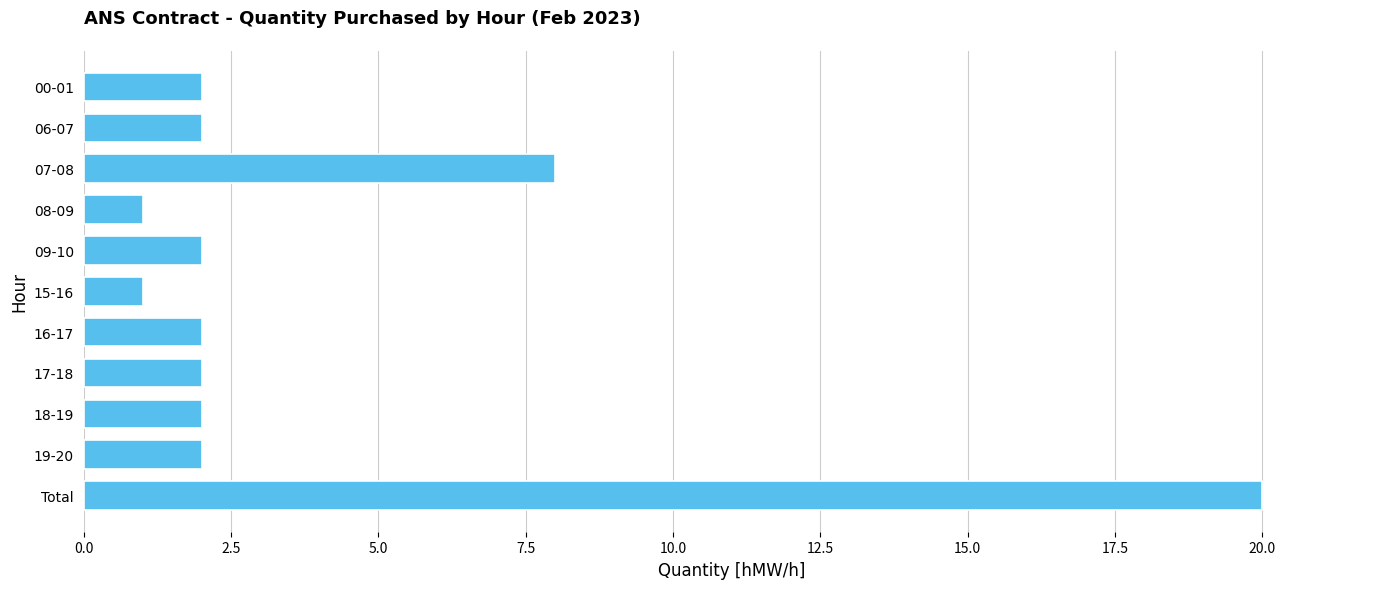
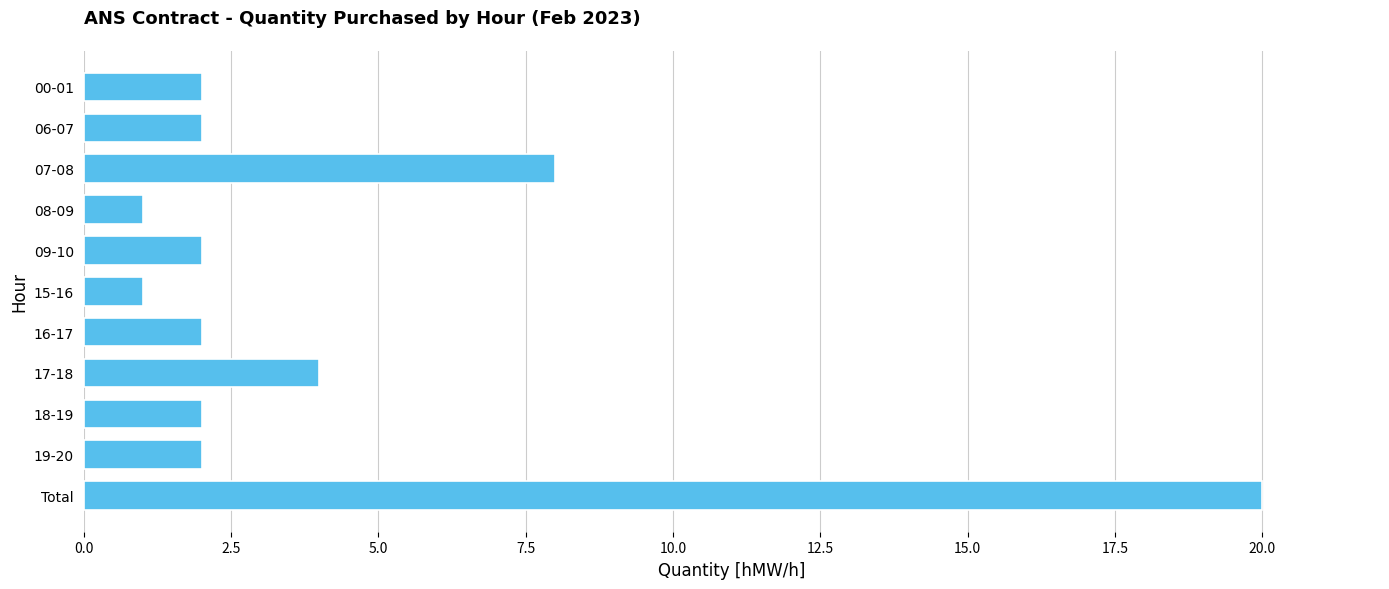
17-18: 2 -> 4
